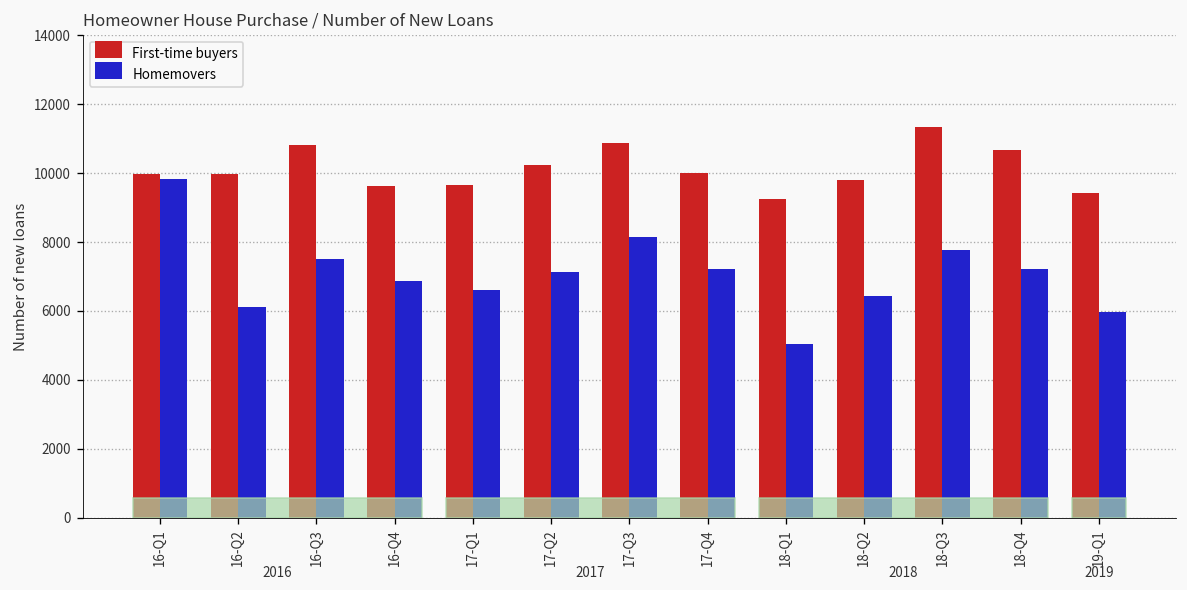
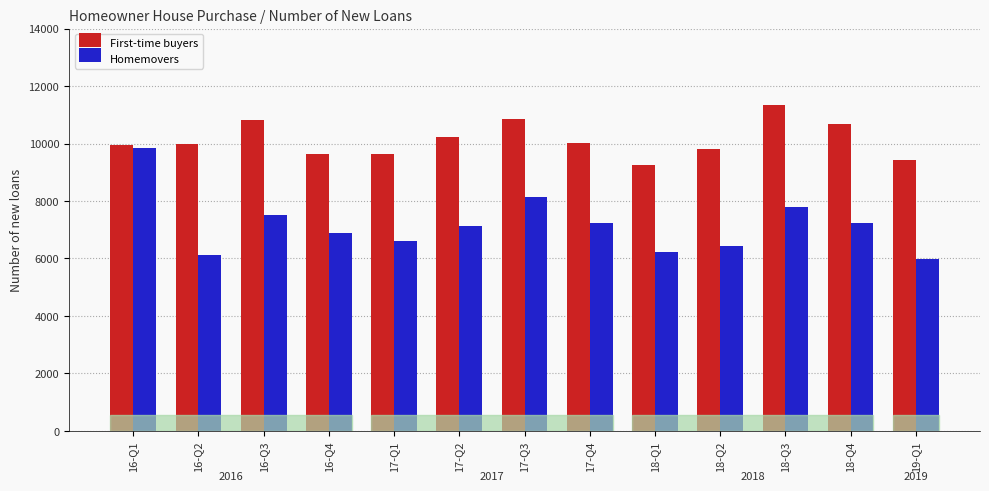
Homemovers, 18-Q1: 5000 -> 6200
